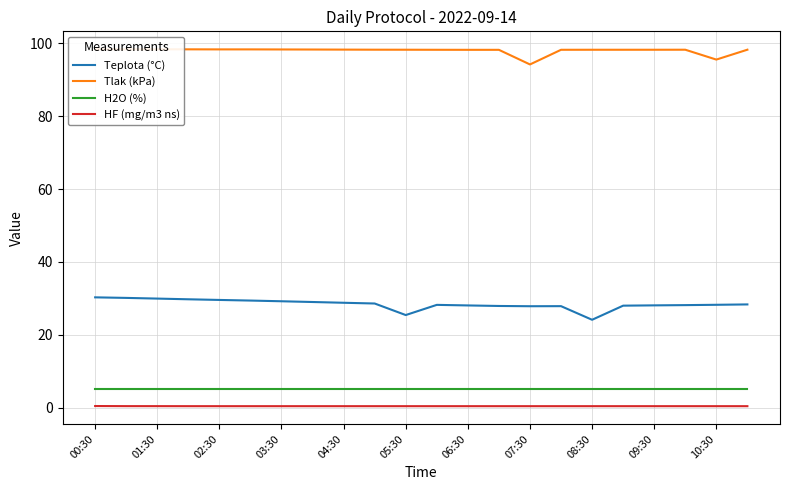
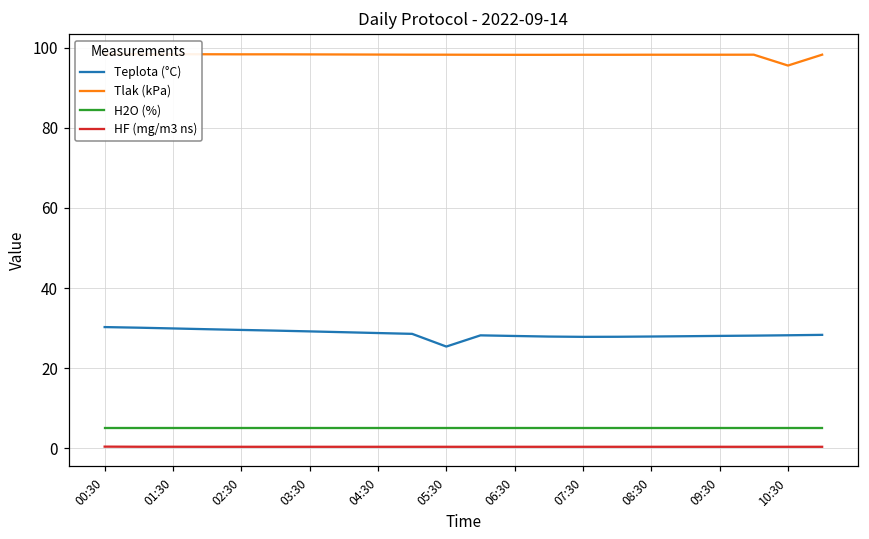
Tlak (kPa), 07:30: 94 -> 98
Teplota (°C), 08:30: 24 -> 28
